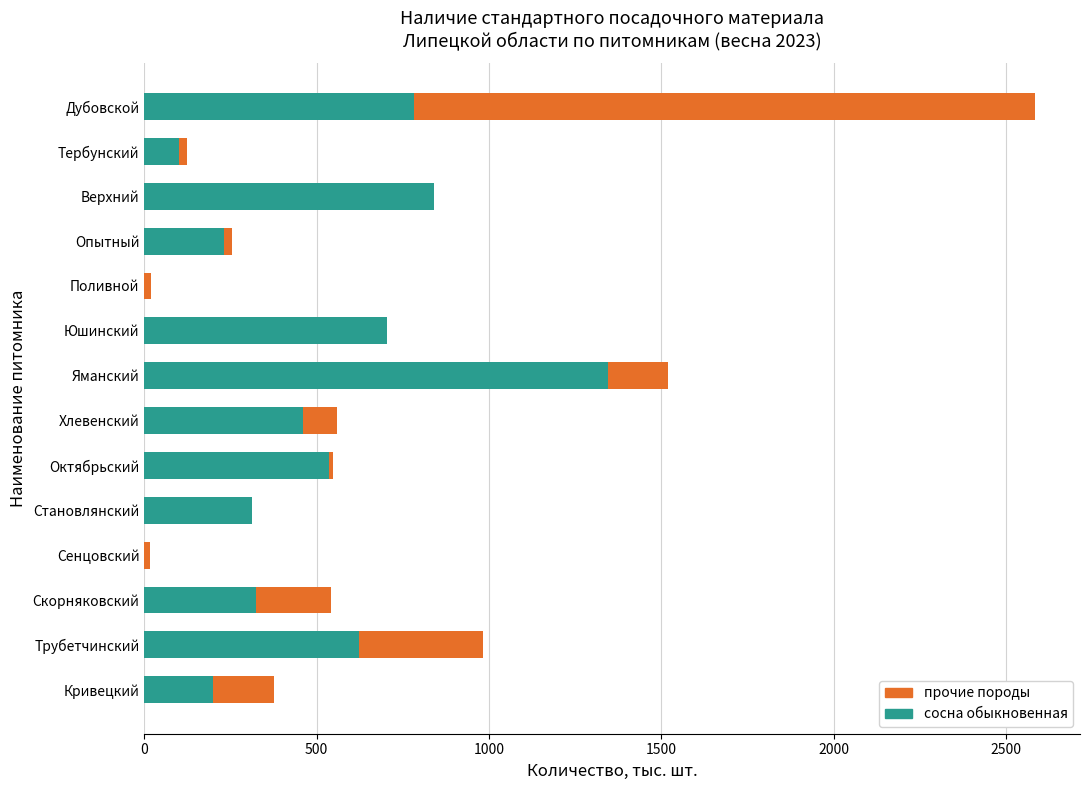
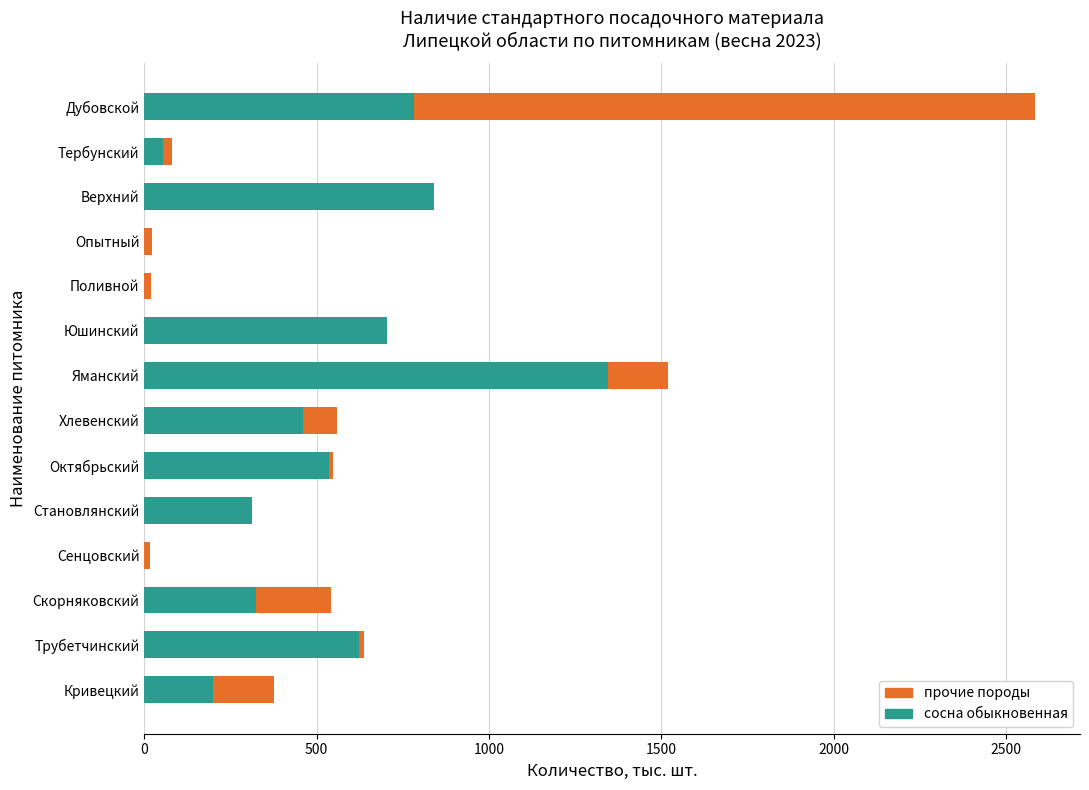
сосна обыкновенная, Тербунский: 100 -> 60
сосна обыкновенная, Опытный: 230 -> 0
прочие породы, Трубетчинский: 360 -> 20
